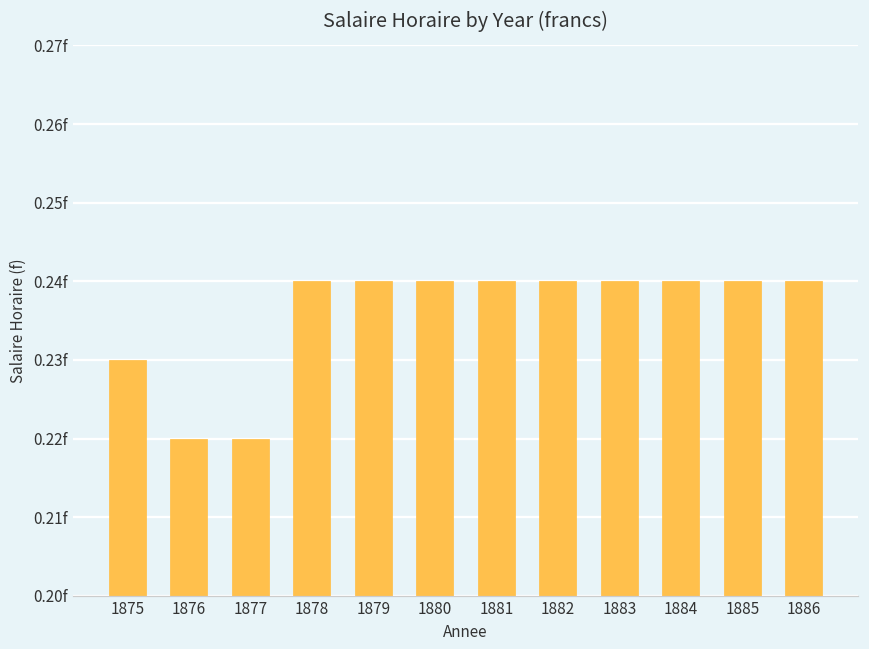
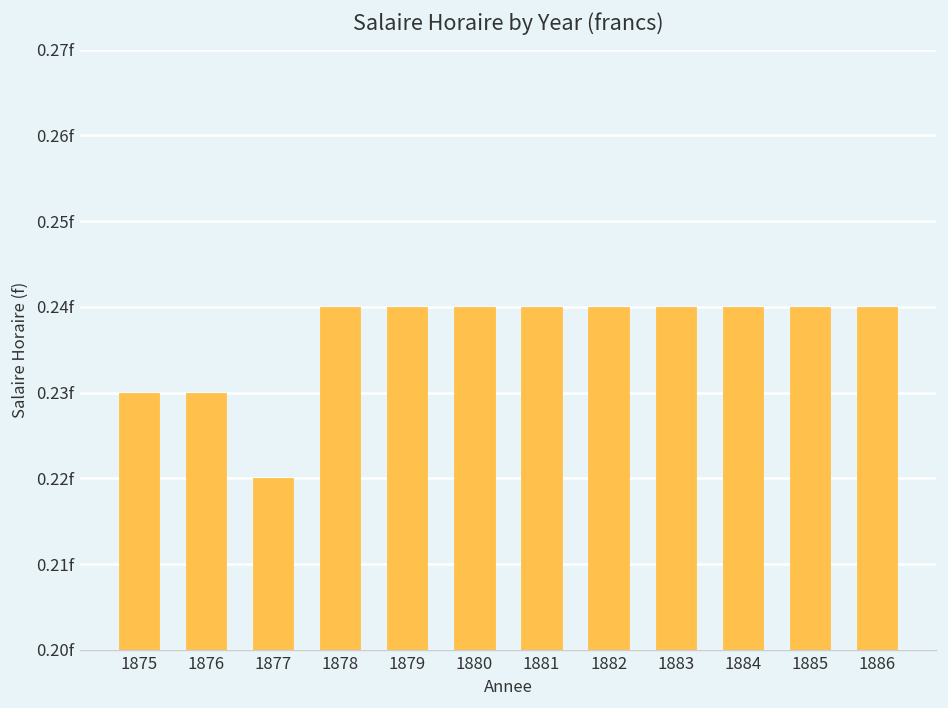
1876: 0.22f -> 0.23f
